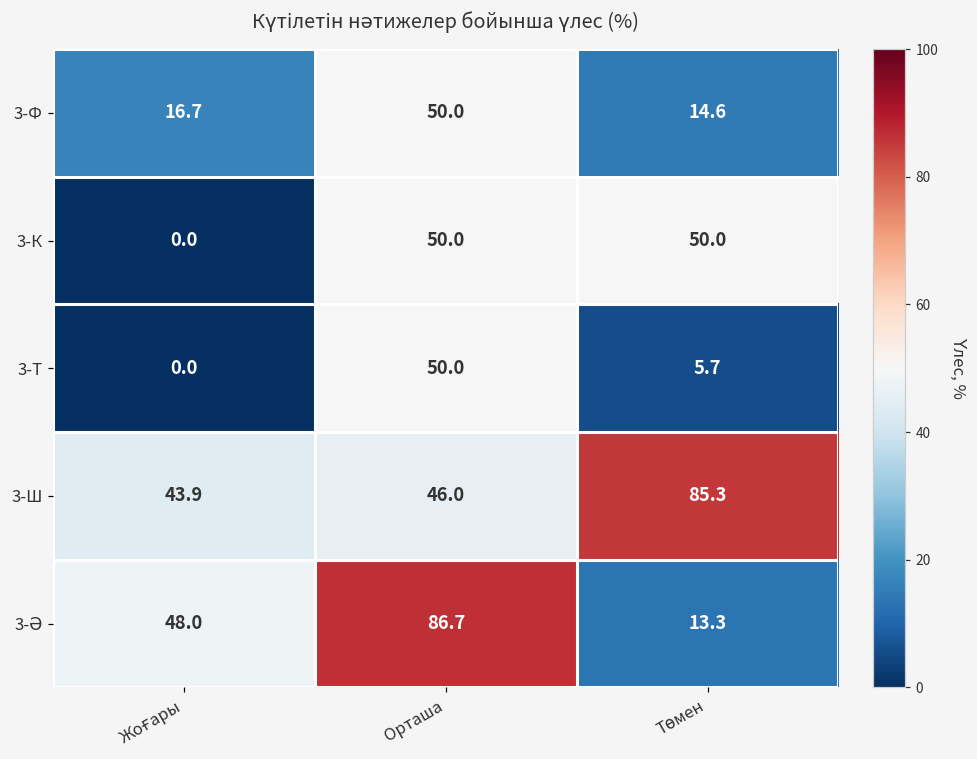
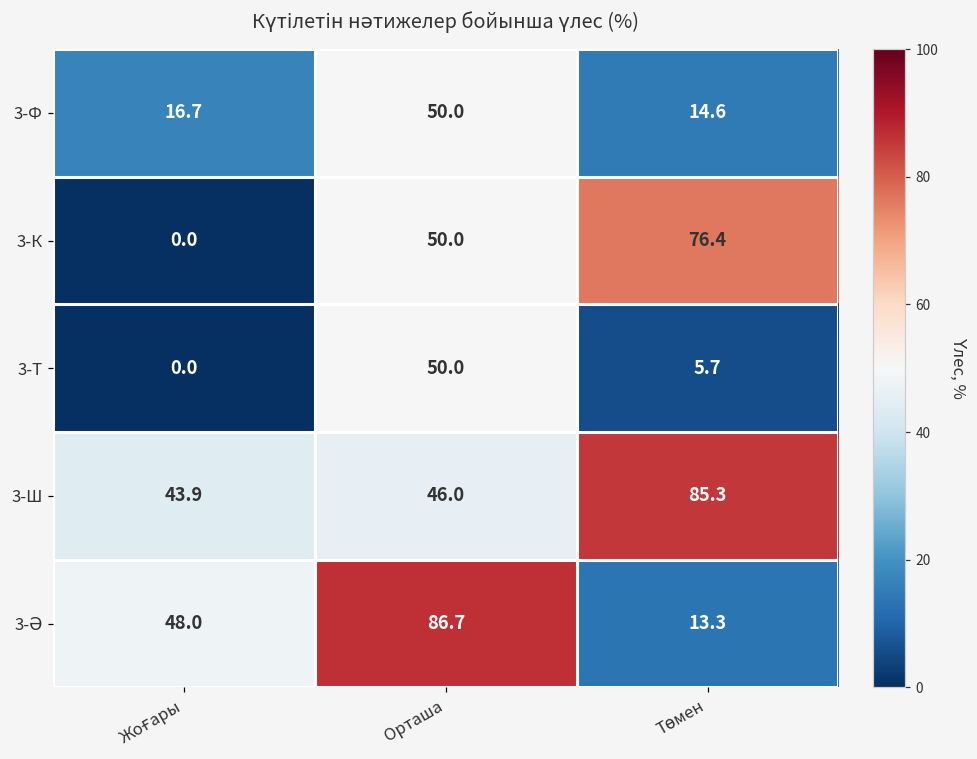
3-К, Төмен: 50.0 -> 76.4
